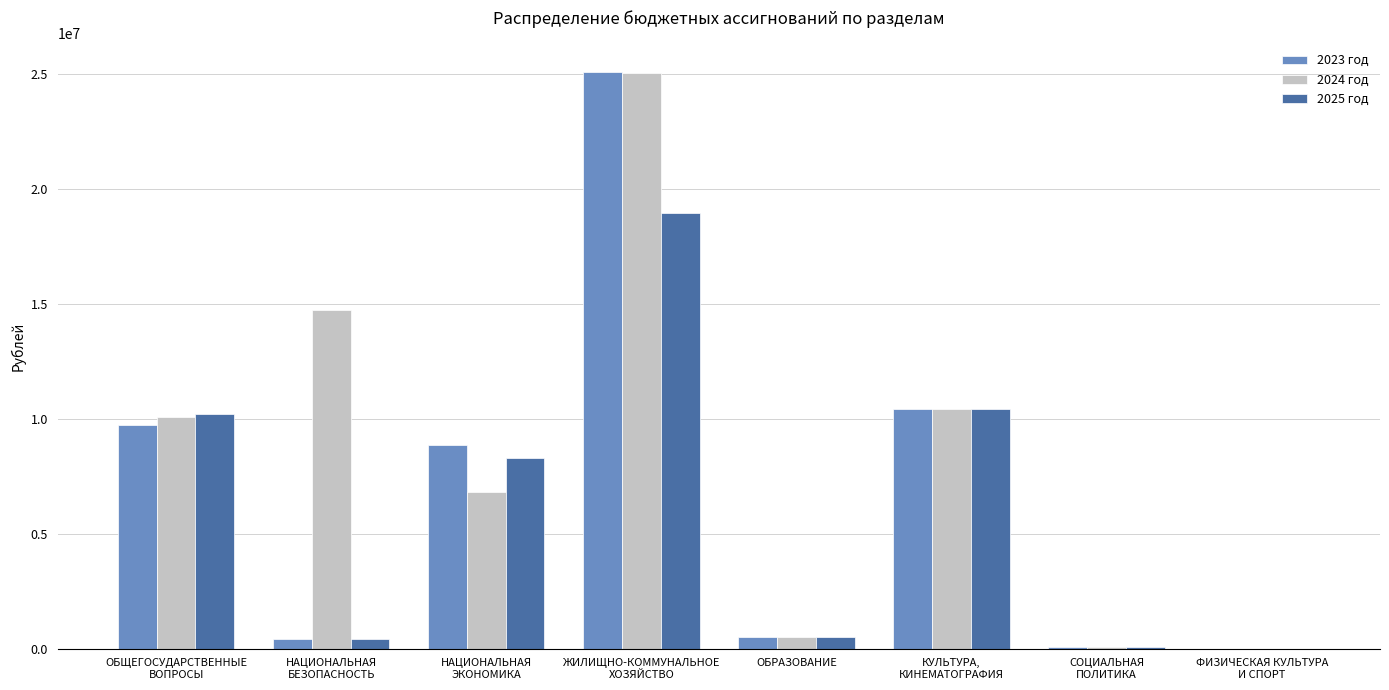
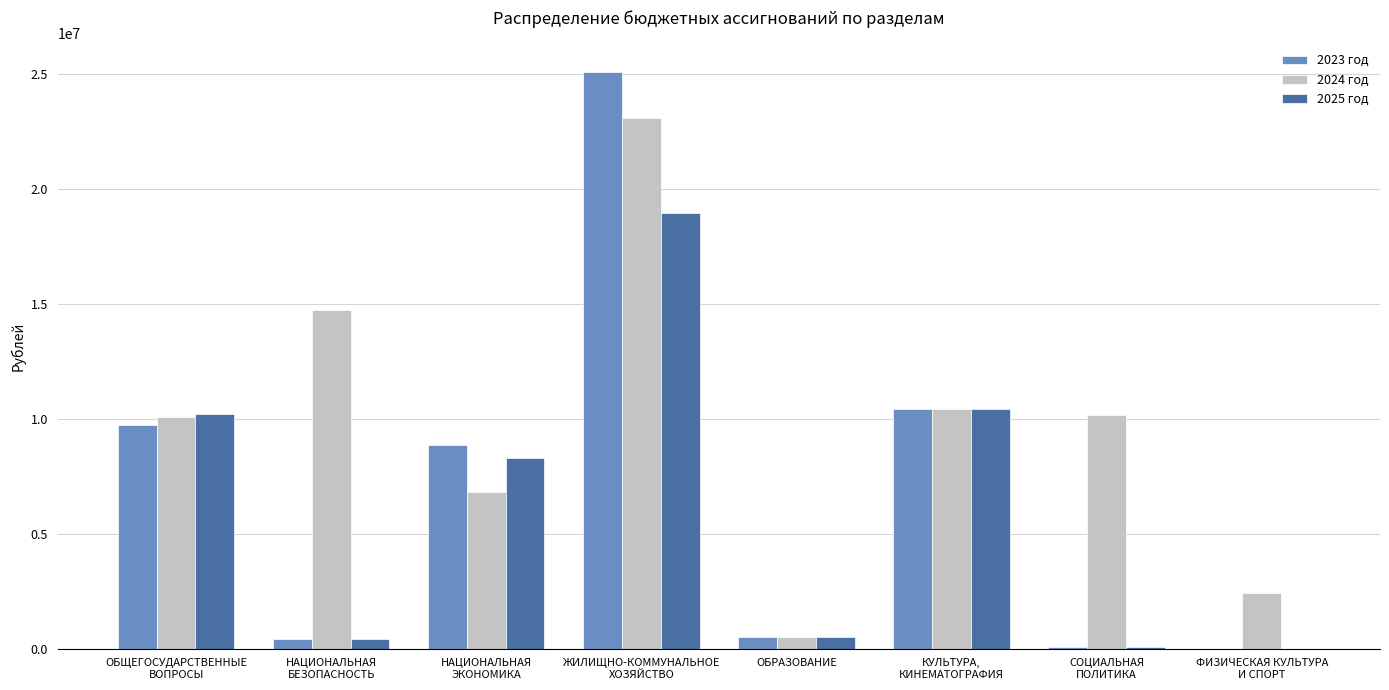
2024 год, ЖИЛИЩНО-КОММУНАЛЬНОЕ ХОЗЯЙСТВО: 25000000 -> 23100000
2024 год, СОЦИАЛЬНАЯ ПОЛИТИКА: 100000 -> 10100000
2024 год, ФИЗИЧЕСКАЯ КУЛЬТУРА И СПОРТ: 0 -> 2400000
